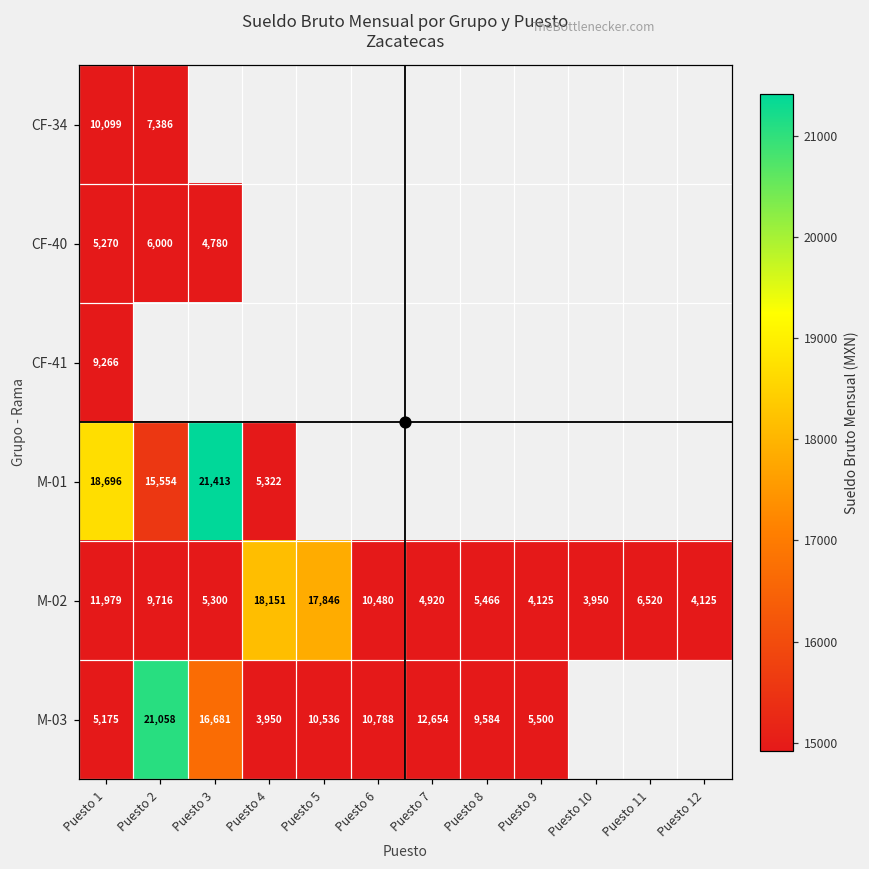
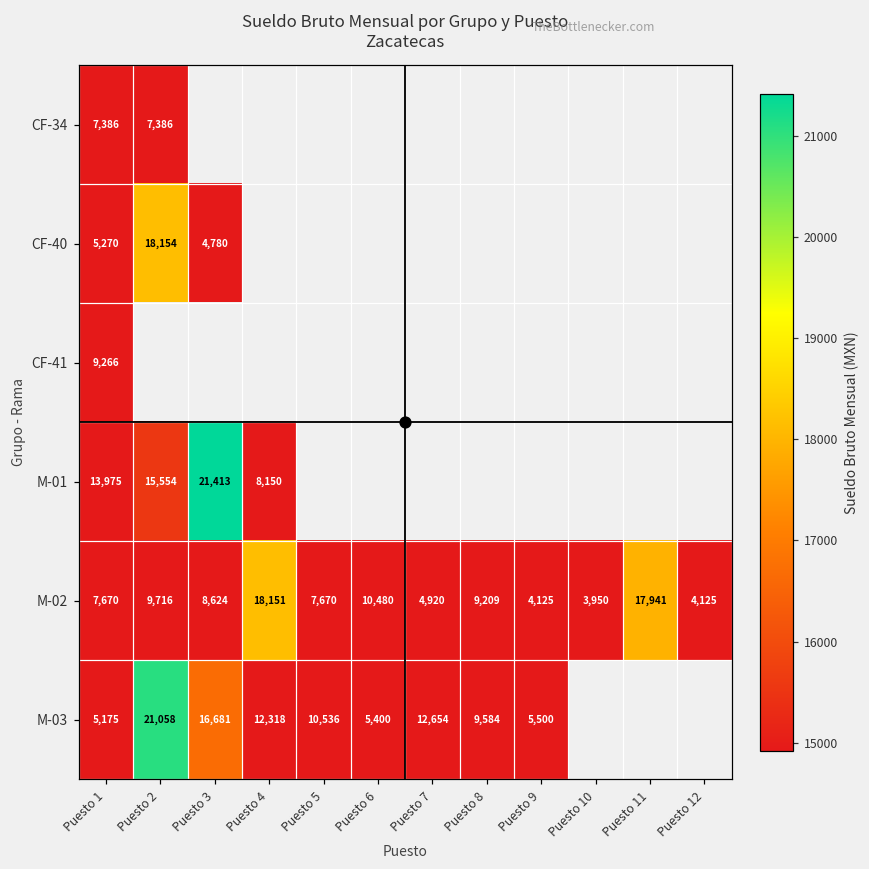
CF-34, Puesto 1: 10,099 -> 7,386
CF-40, Puesto 2: 6,000 -> 18,154
M-01, Puesto 1: 18,696 -> 13,975
M-01, Puesto 4: 5,322 -> 8,150
M-02, Puesto 1: 11,979 -> 7,670
M-02, Puesto 3: 5,300 -> 8,624
M-02, Puesto 5: 17,846 -> 7,670
M-02, Puesto 8: 5,466 -> 9,209
M-02, Puesto 11: 6,520 -> 17,941
M-03, Puesto 4: 3,950 -> 12,318
M-03, Puesto 6: 10,788 -> 5,400
